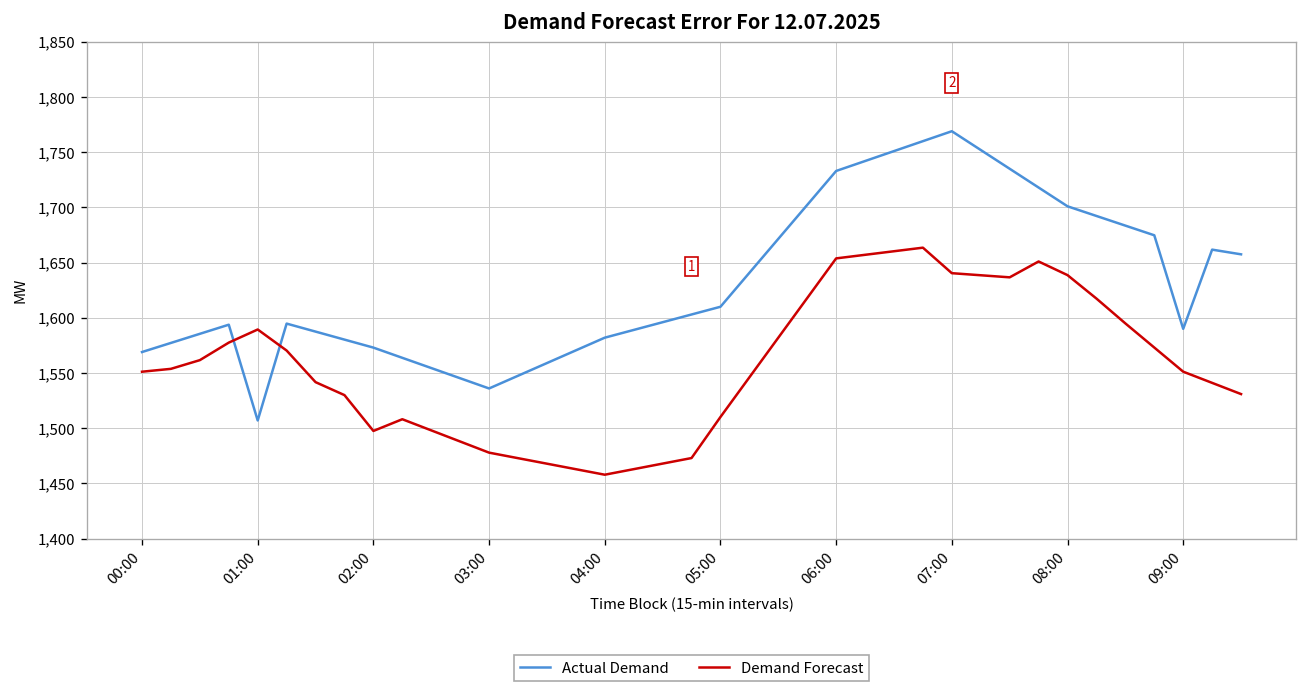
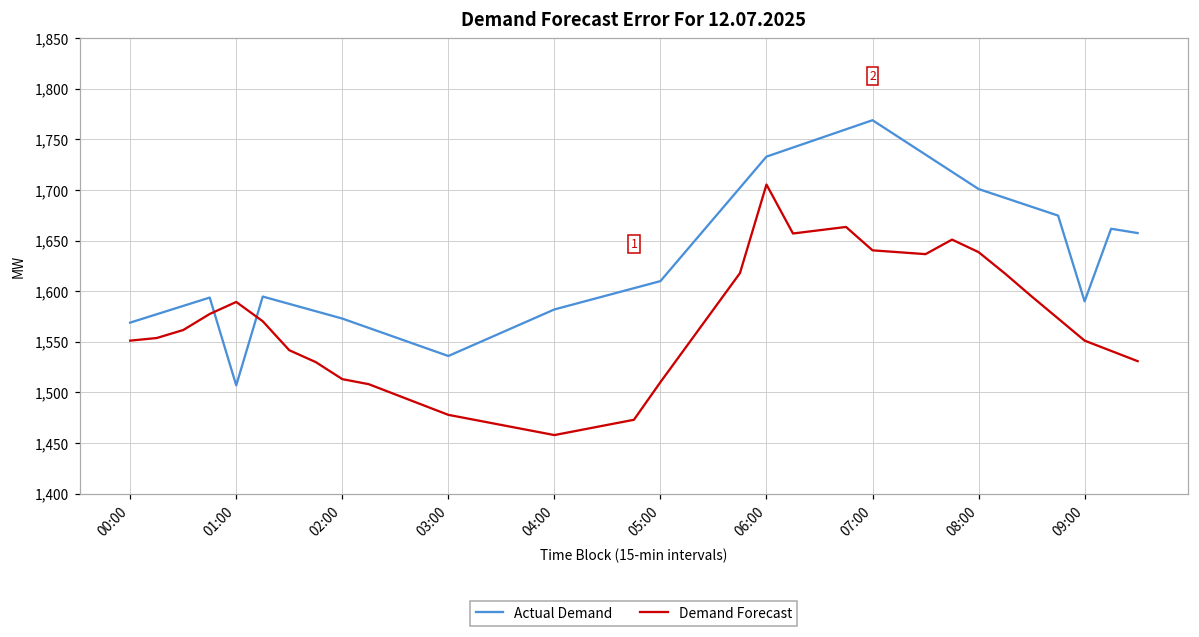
Demand Forecast, 02:00: 1,500 -> 1,510
Demand Forecast, 06:00: 1,650 -> 1,710
